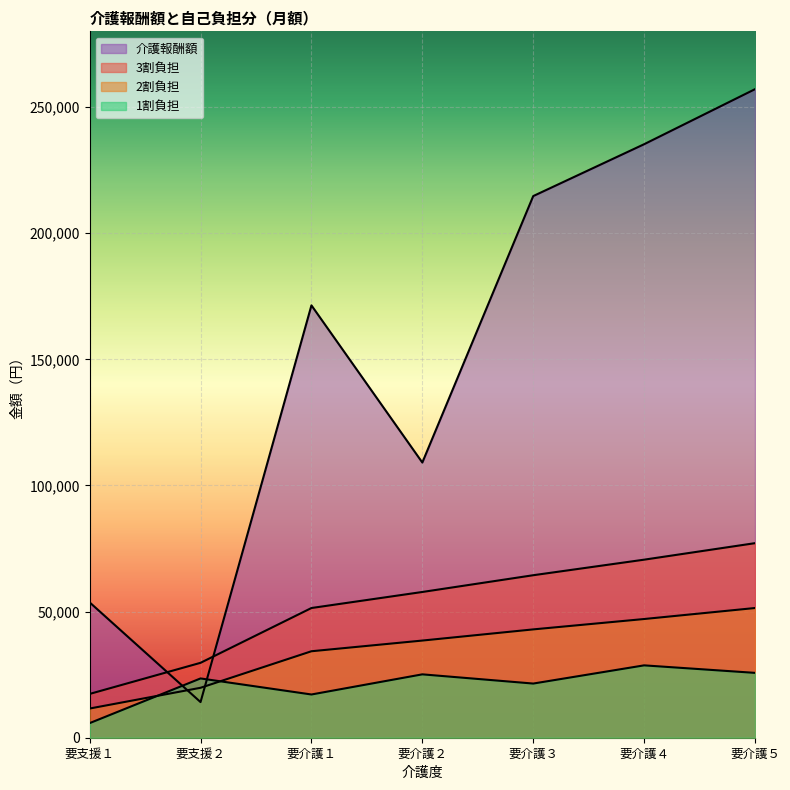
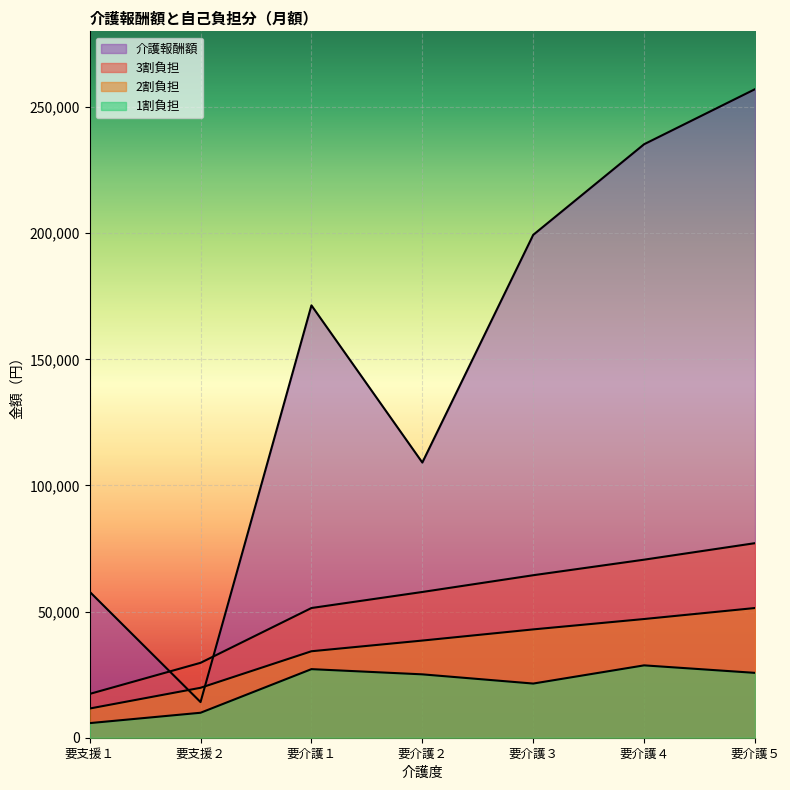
介護報酬額, 要支援１: 54,000 -> 58,000
1割負担, 要支援２: 23,000 -> 10,000
1割負担, 要介護１: 17,000 -> 27,000
介護報酬額, 要介護３: 215,000 -> 199,000
